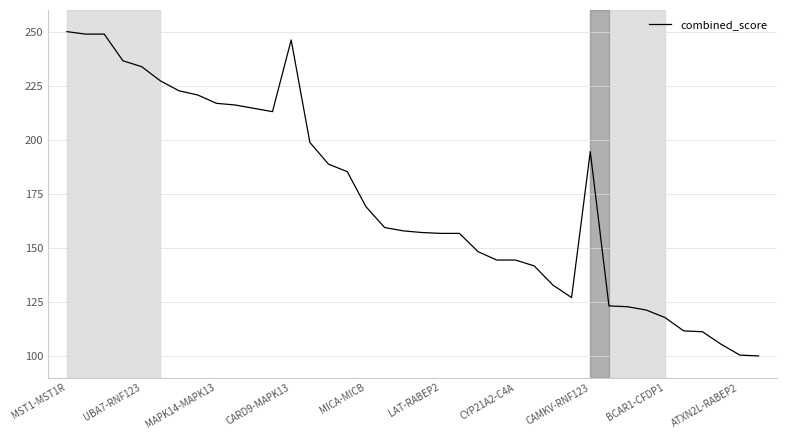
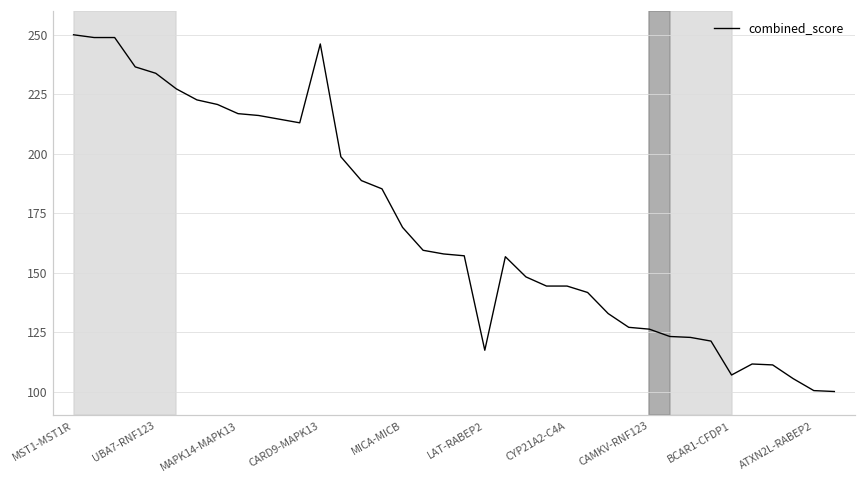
LAT-RABEP2: 157 -> 117
CAMKV-RNF123: 194 -> 126
BCAR1-CFDP1: 118 -> 107
